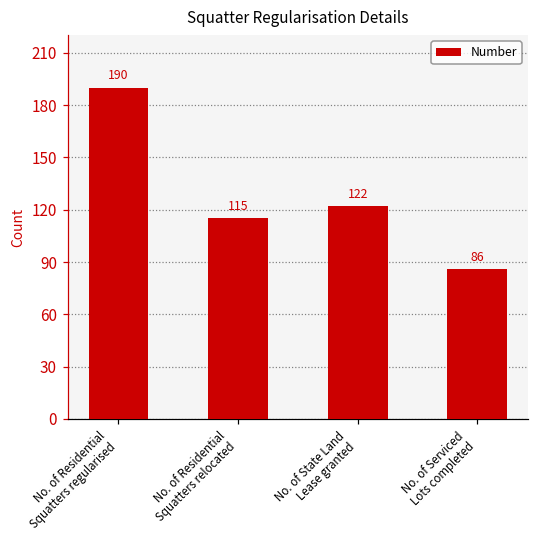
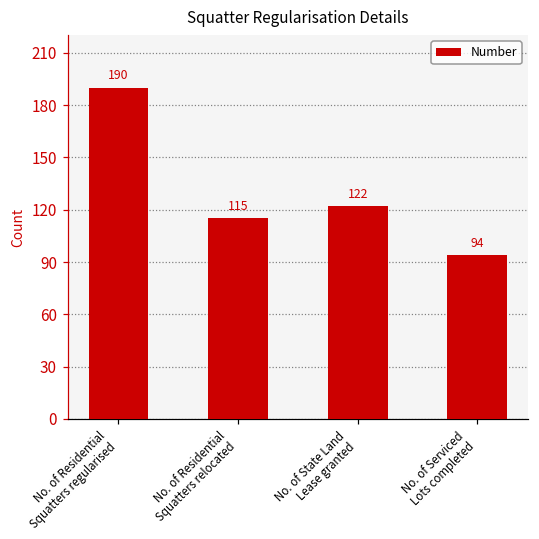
No. of Serviced Lots completed: 86 -> 94
